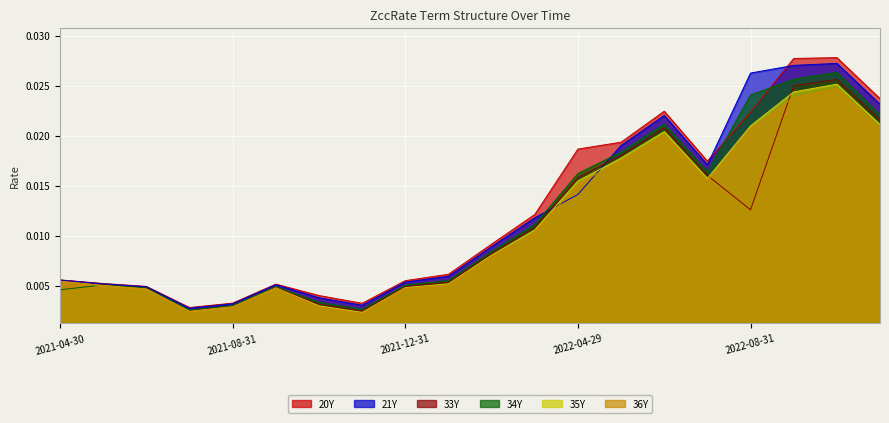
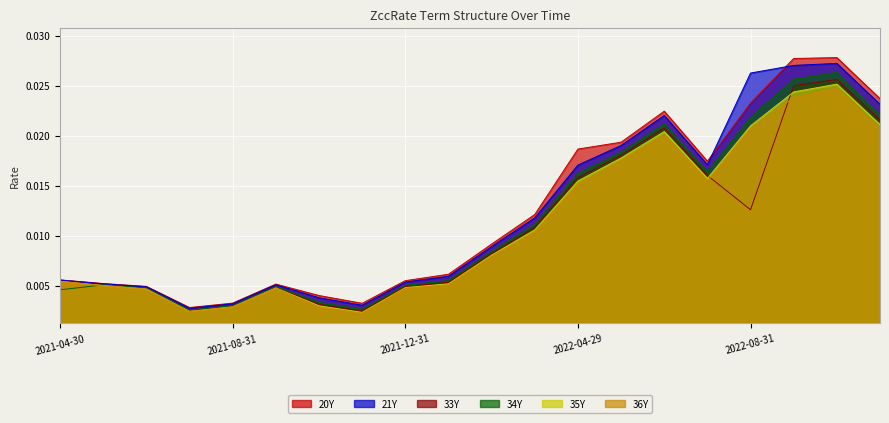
21Y, 2022-04-29: 0.0141 -> 0.0171
20Y, 2022-08-31: 0.0224 -> 0.0232
34Y, 2022-08-31: 0.0241 -> 0.0218
